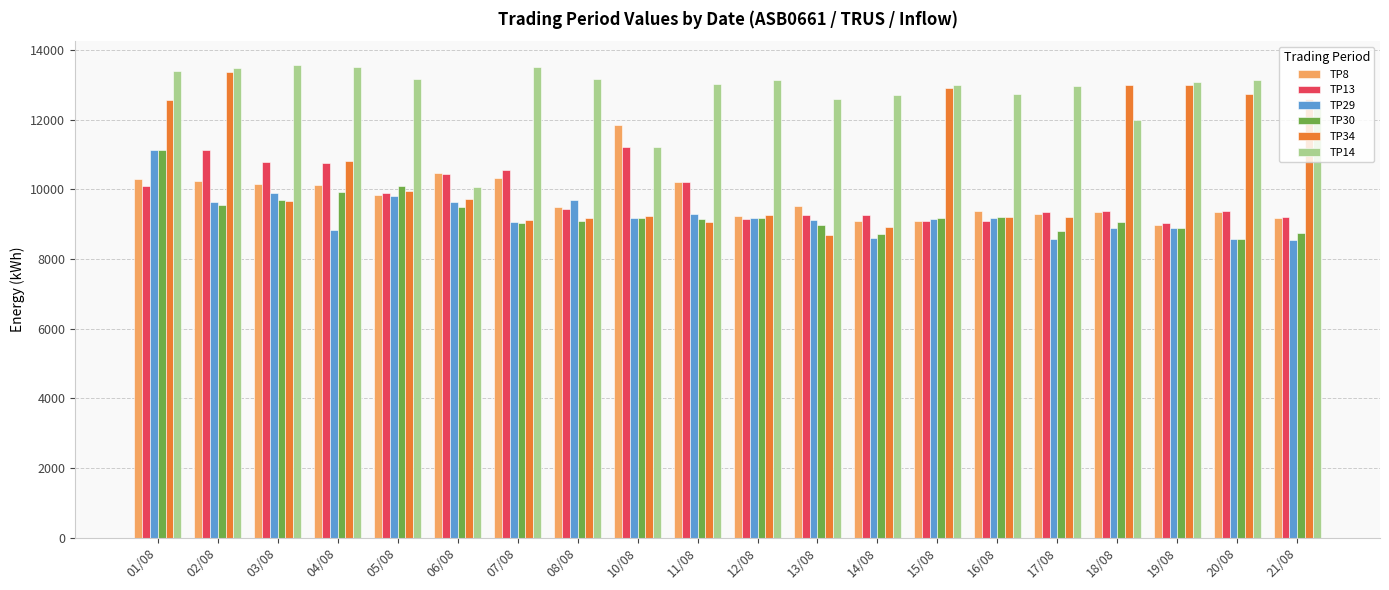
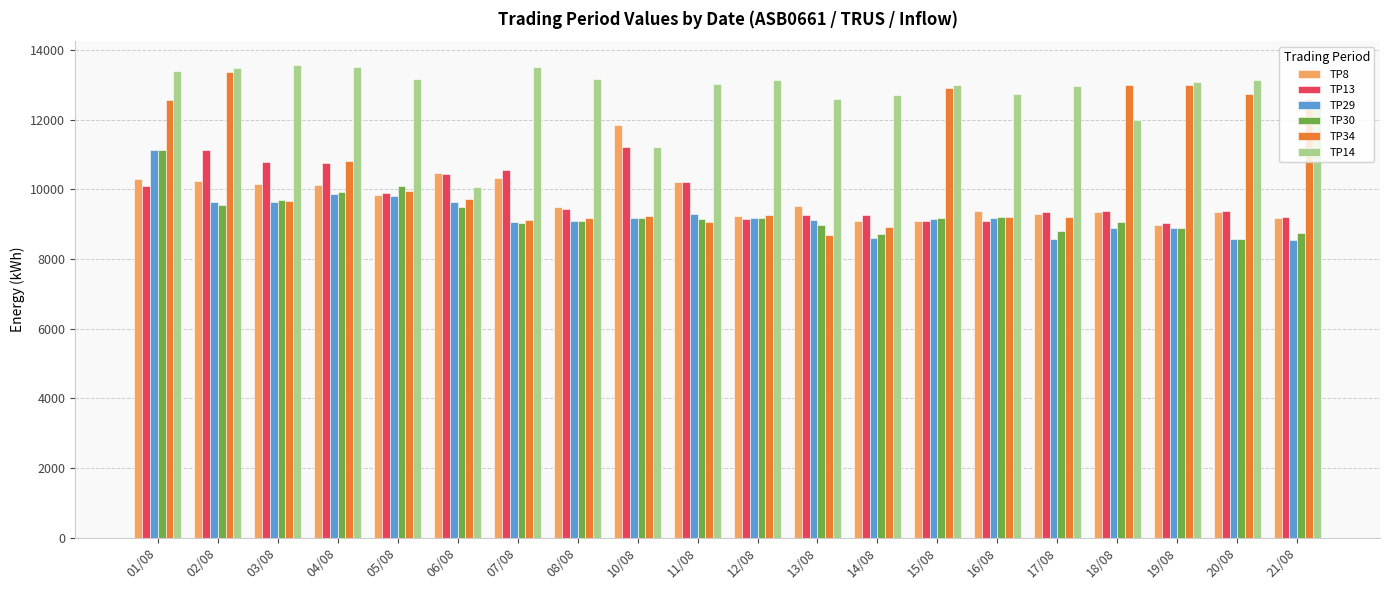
TP29, 03/08: 9900 -> 9600
TP29, 04/08: 8800 -> 9900
TP29, 08/08: 9700 -> 9100
